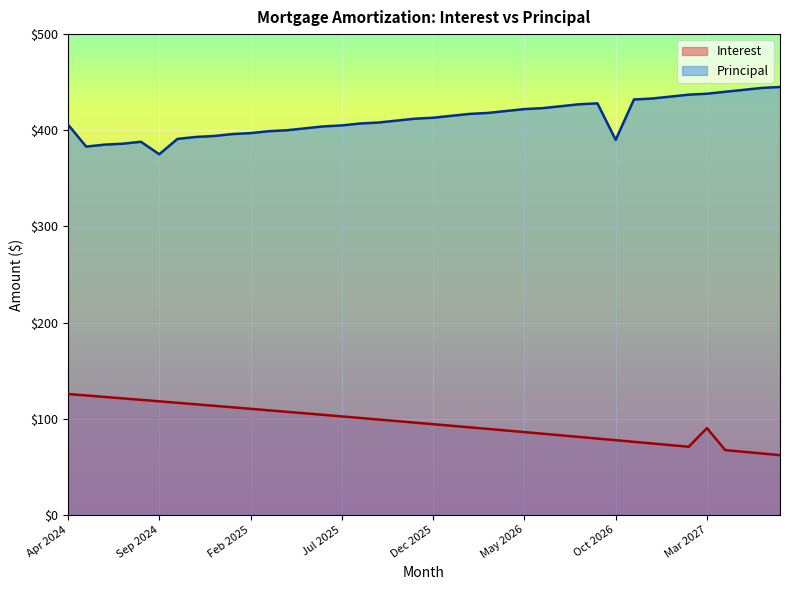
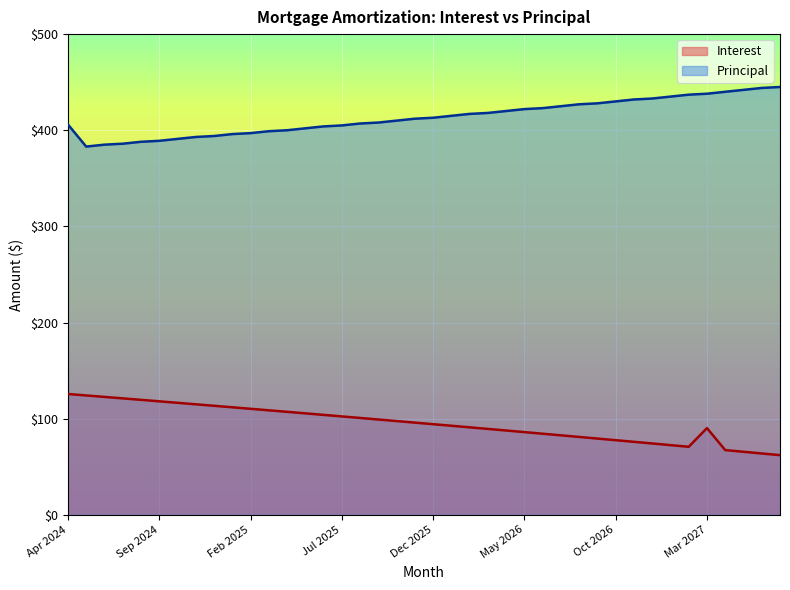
Principal, Sep 2024: $380 -> $390
Principal, Oct 2026: $390 -> $430
